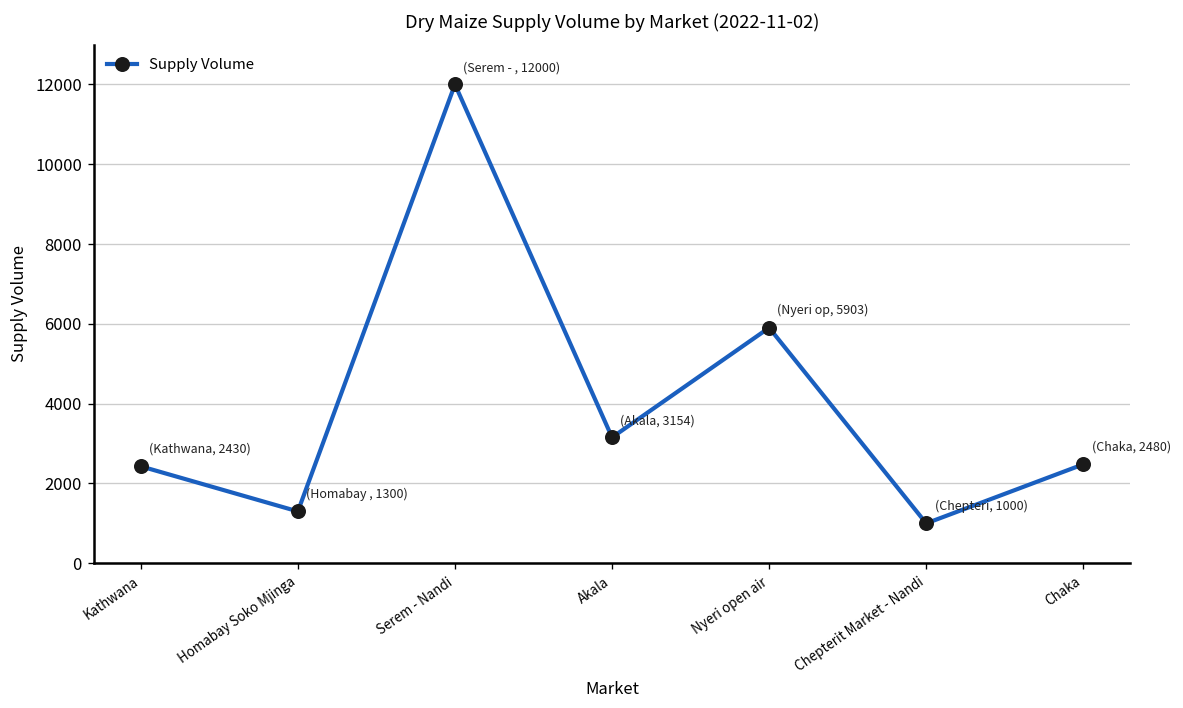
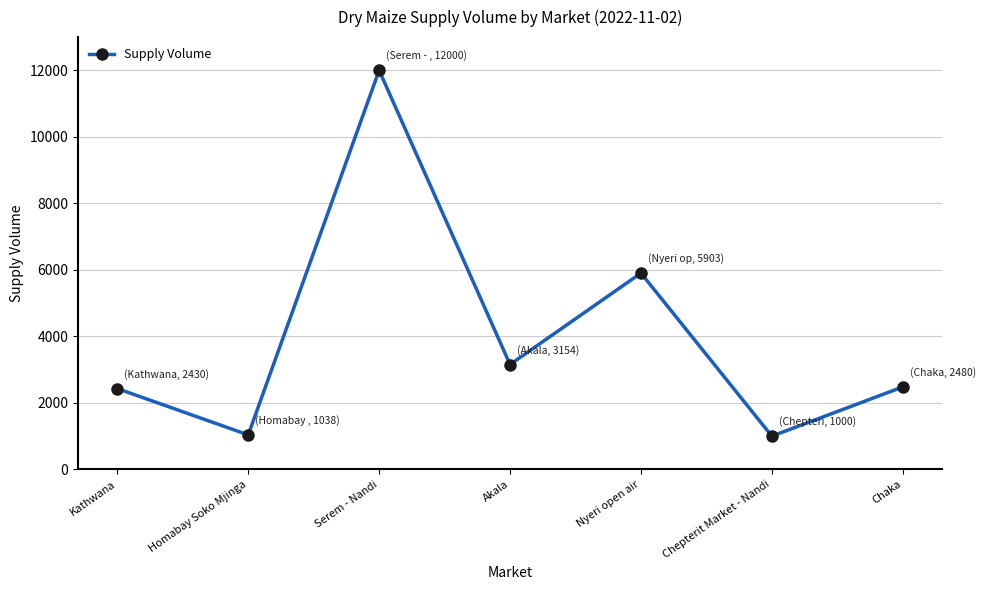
Homabay Soko Mjinga: 1300 -> 1038
